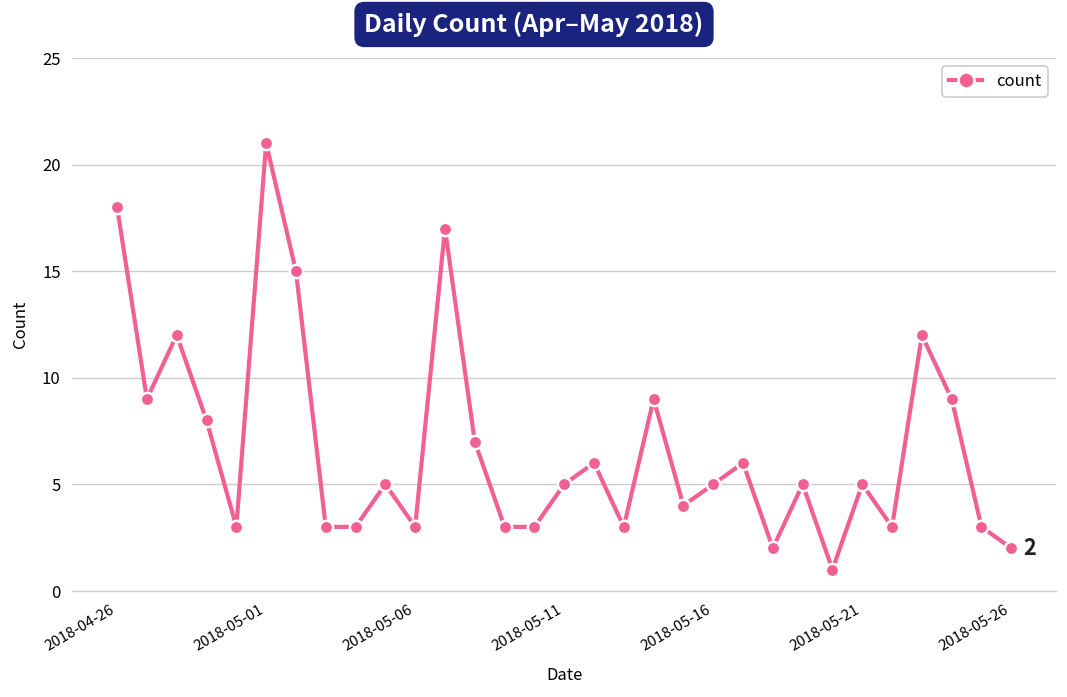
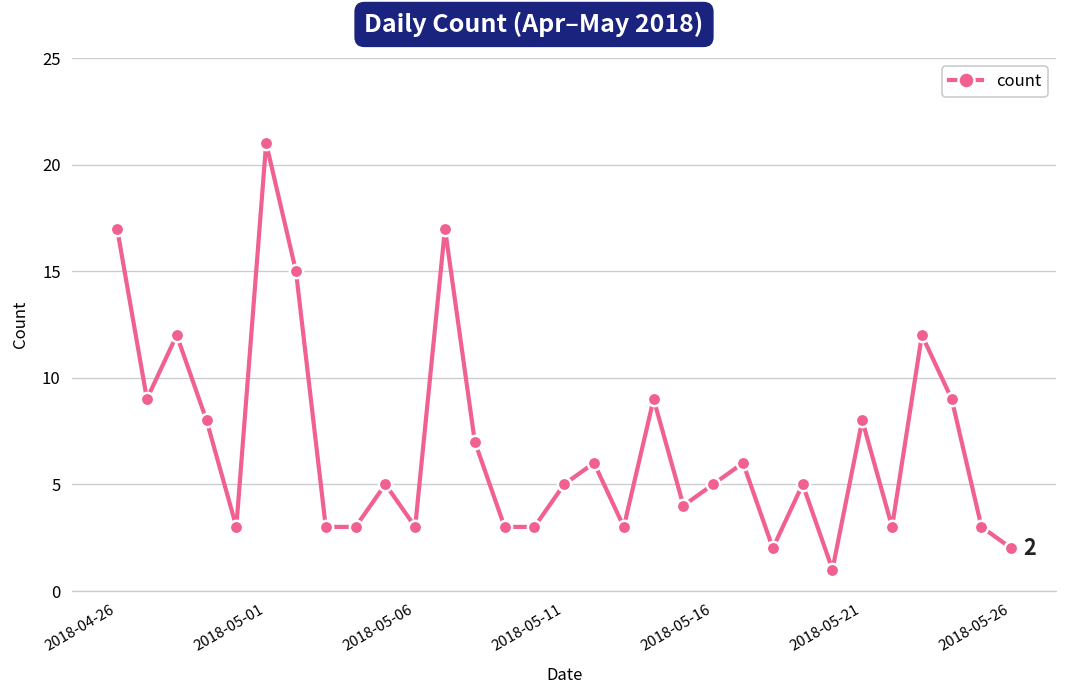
2018-04-26: 18 -> 17
2018-05-21: 5 -> 8
